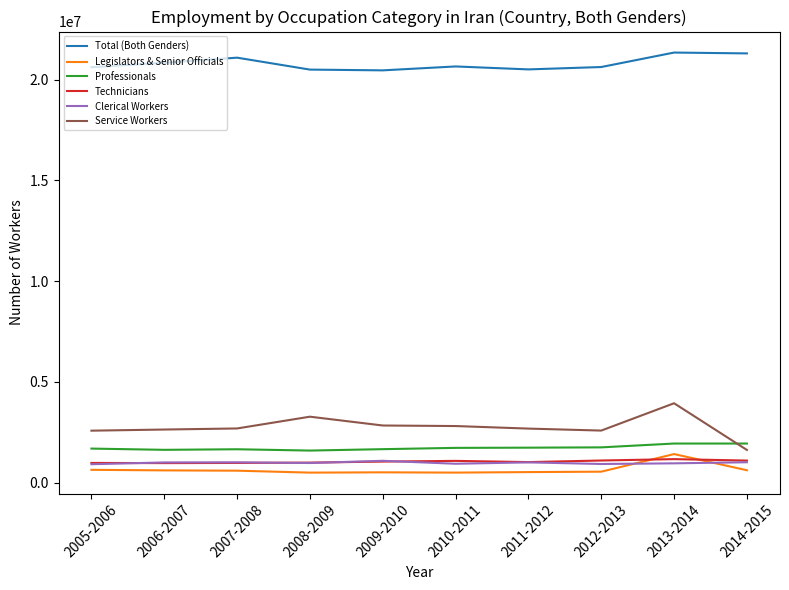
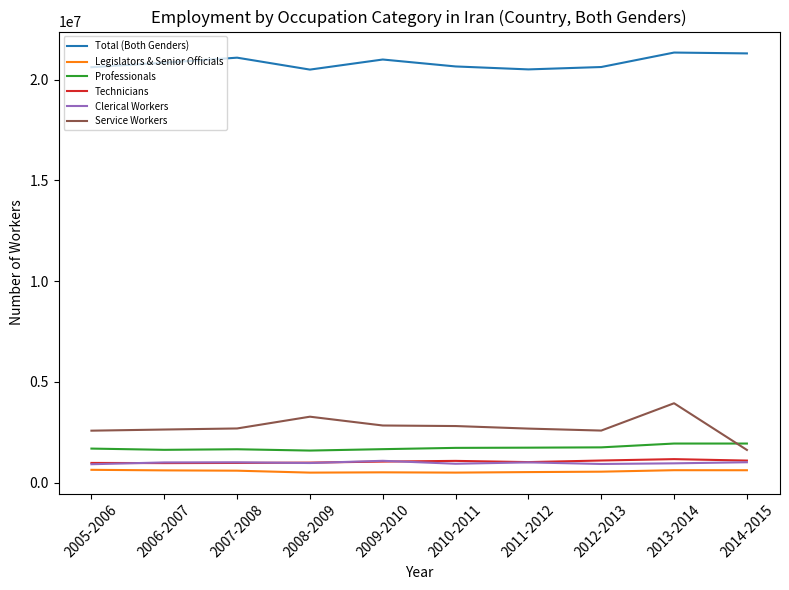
Total (Both Genders), 2009-2010: 20500000 -> 21000000
Legislators & Senior Officials, 2013-2014: 1400000 -> 600000
